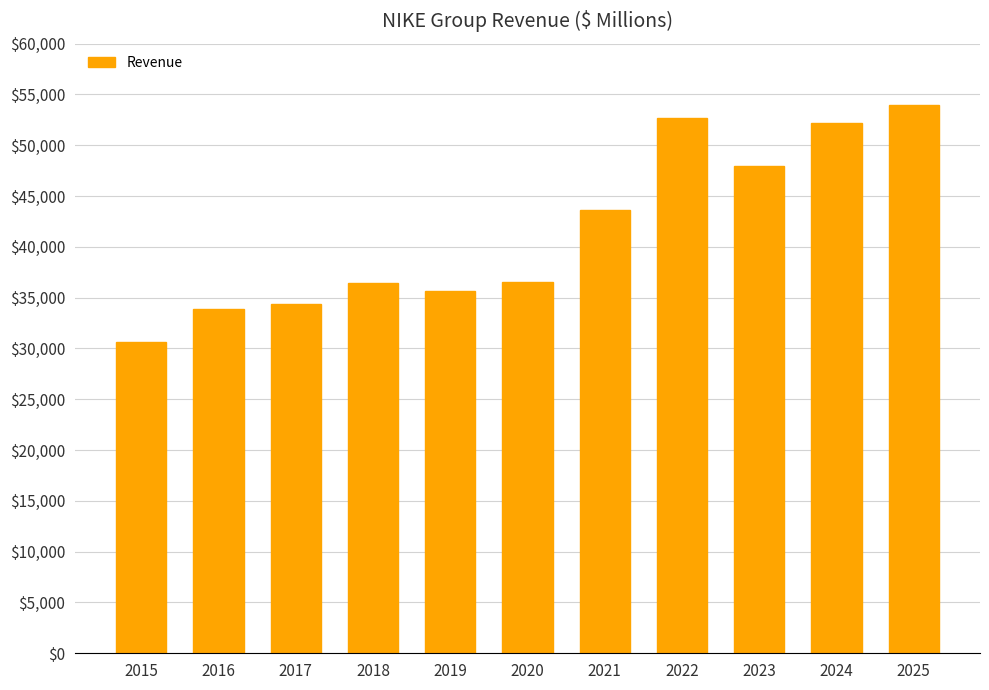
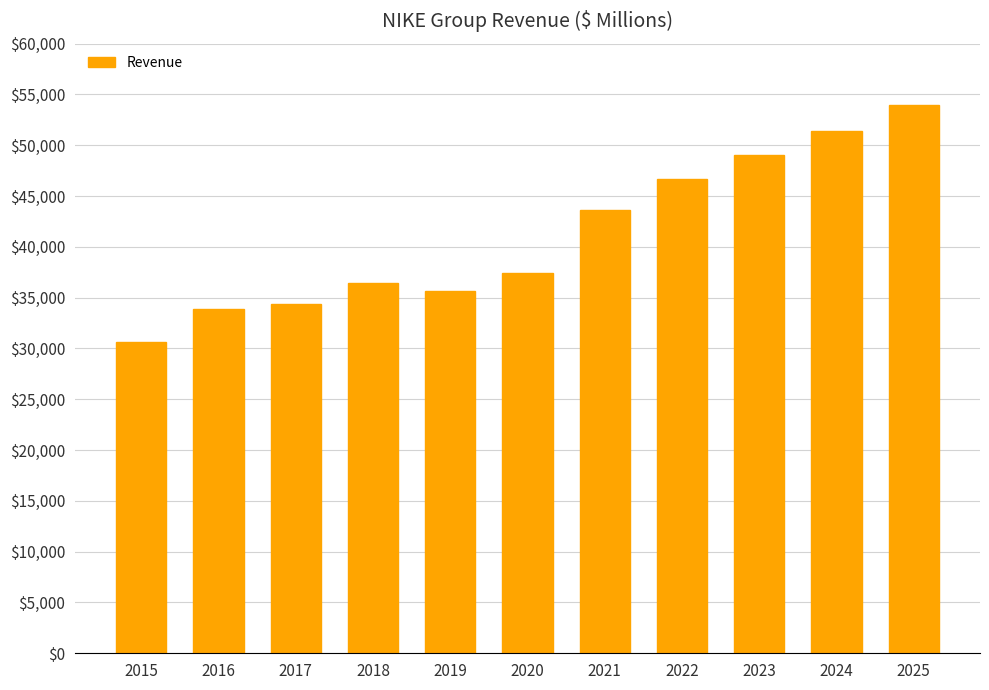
2020: $36,500 -> $37,400
2022: $52,700 -> $46,700
2023: $48,000 -> $49,000
2024: $52,200 -> $51,400
